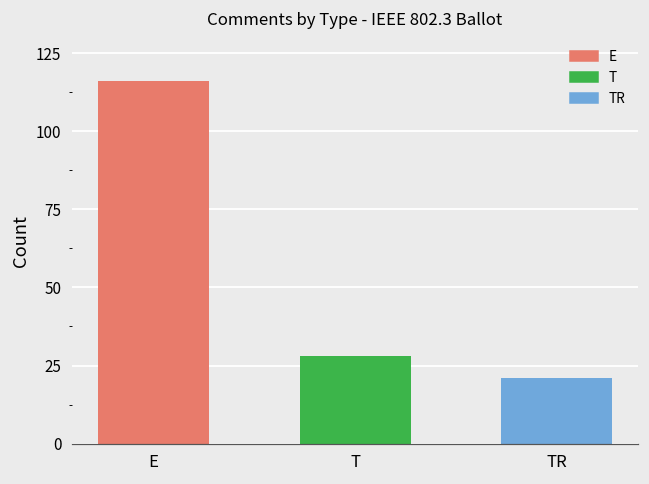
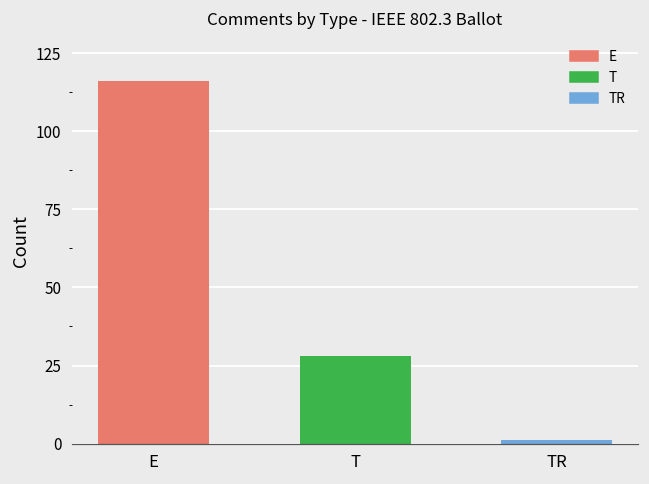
TR: 21 -> 1
